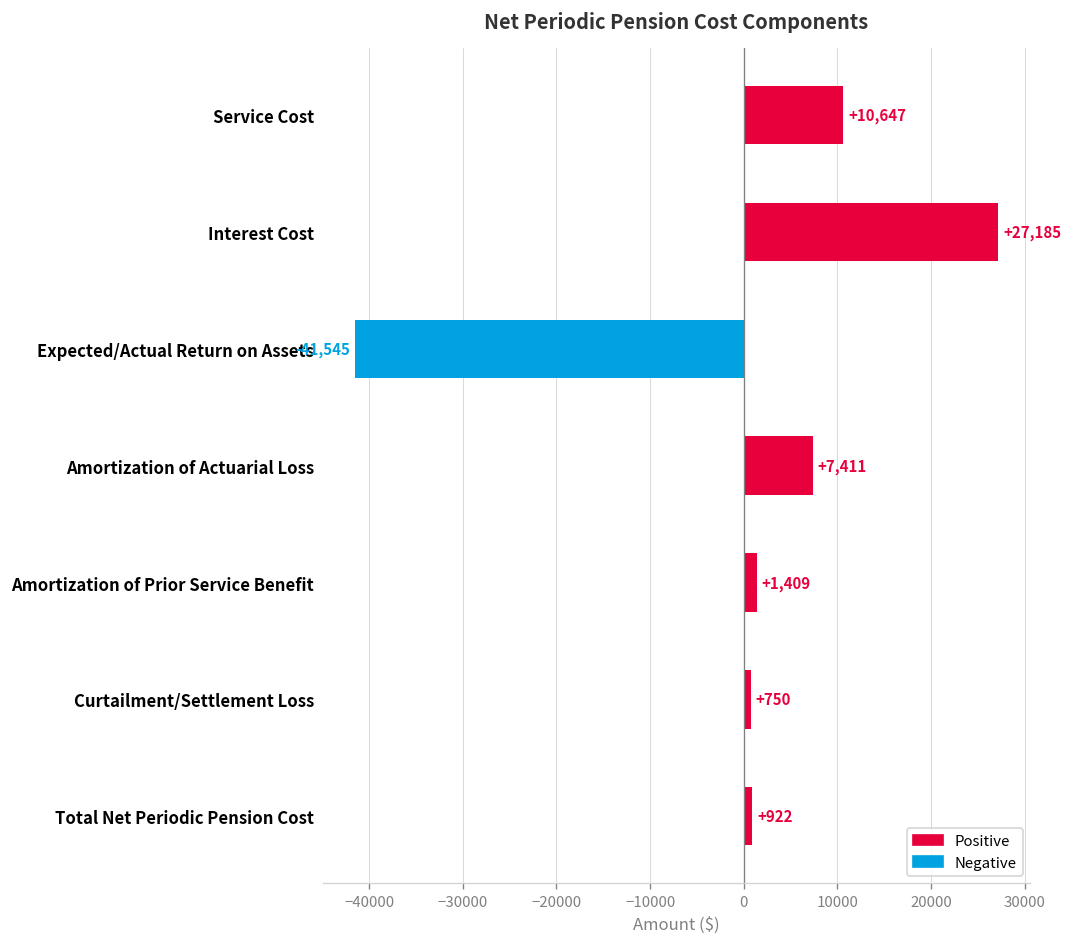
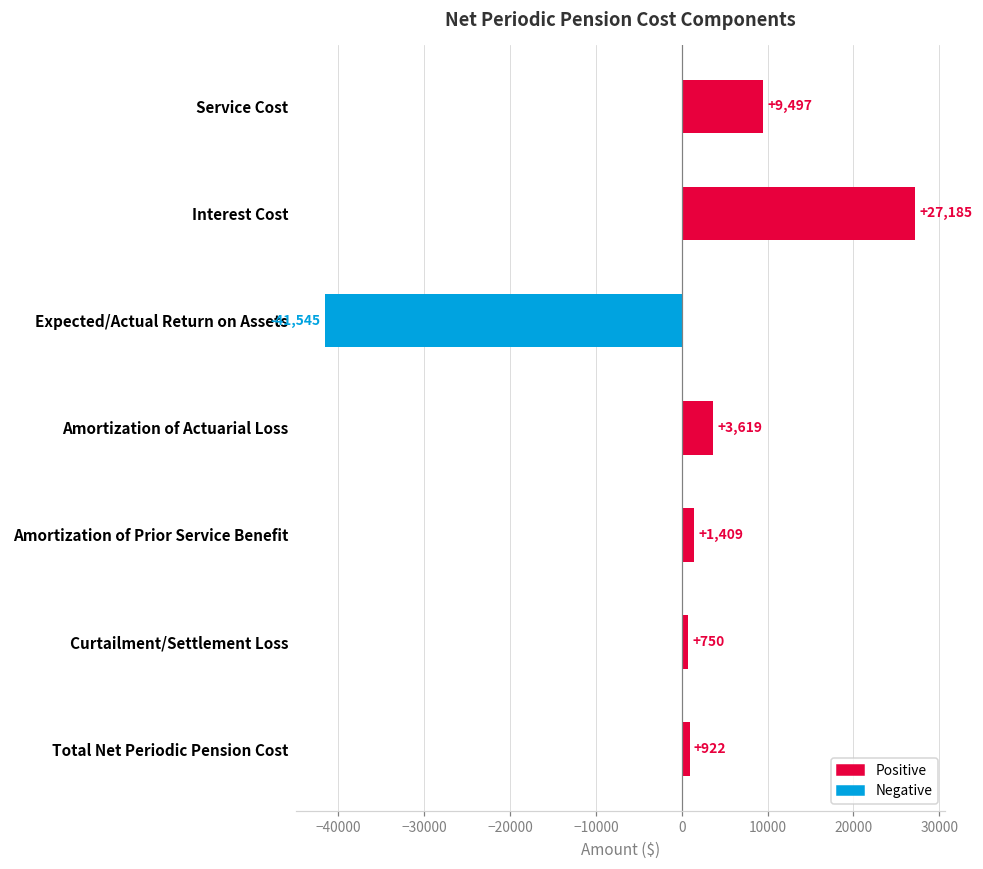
Service Cost: +10,647 -> +9,497
Amortization of Actuarial Loss: +7,411 -> +3,619
